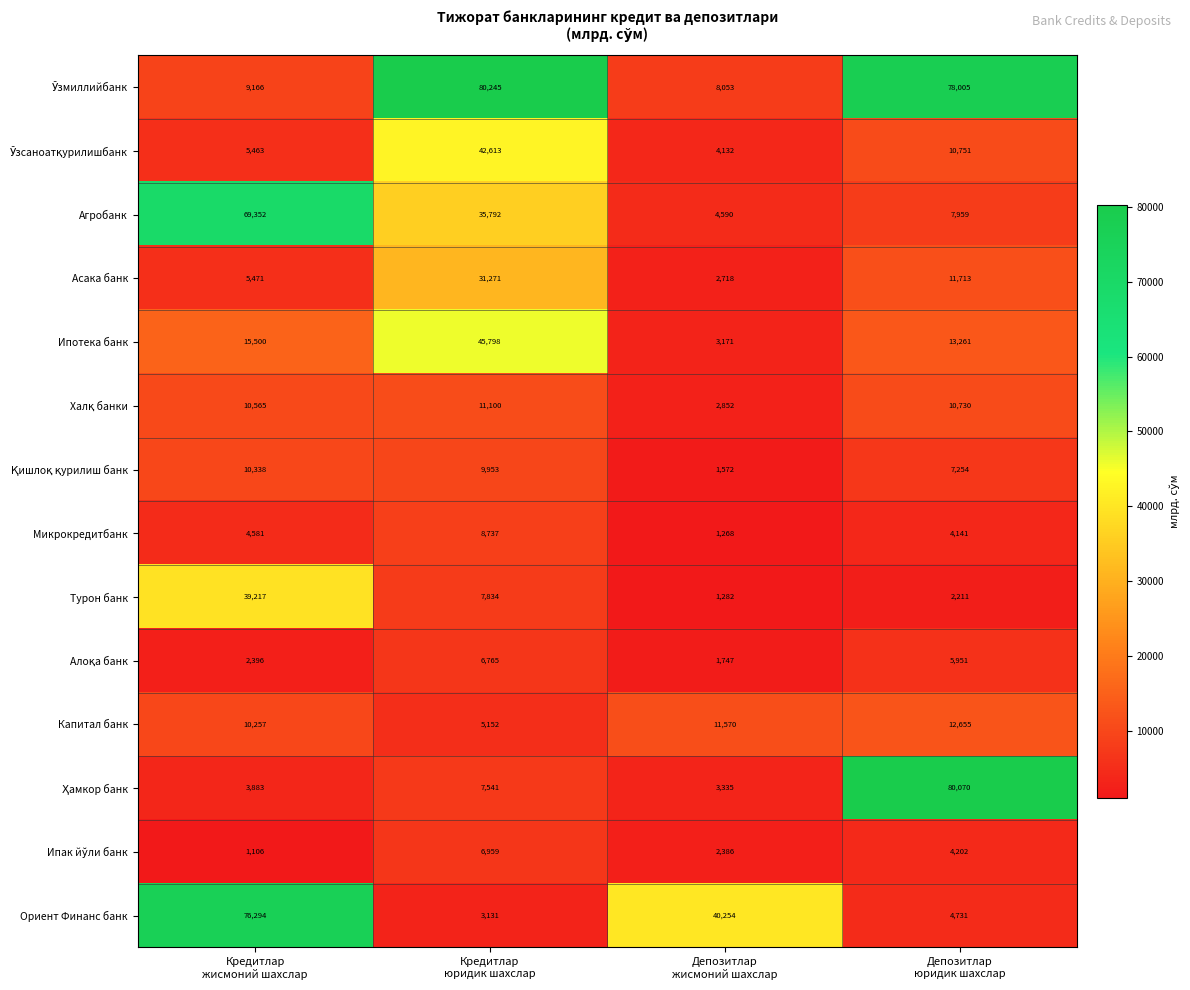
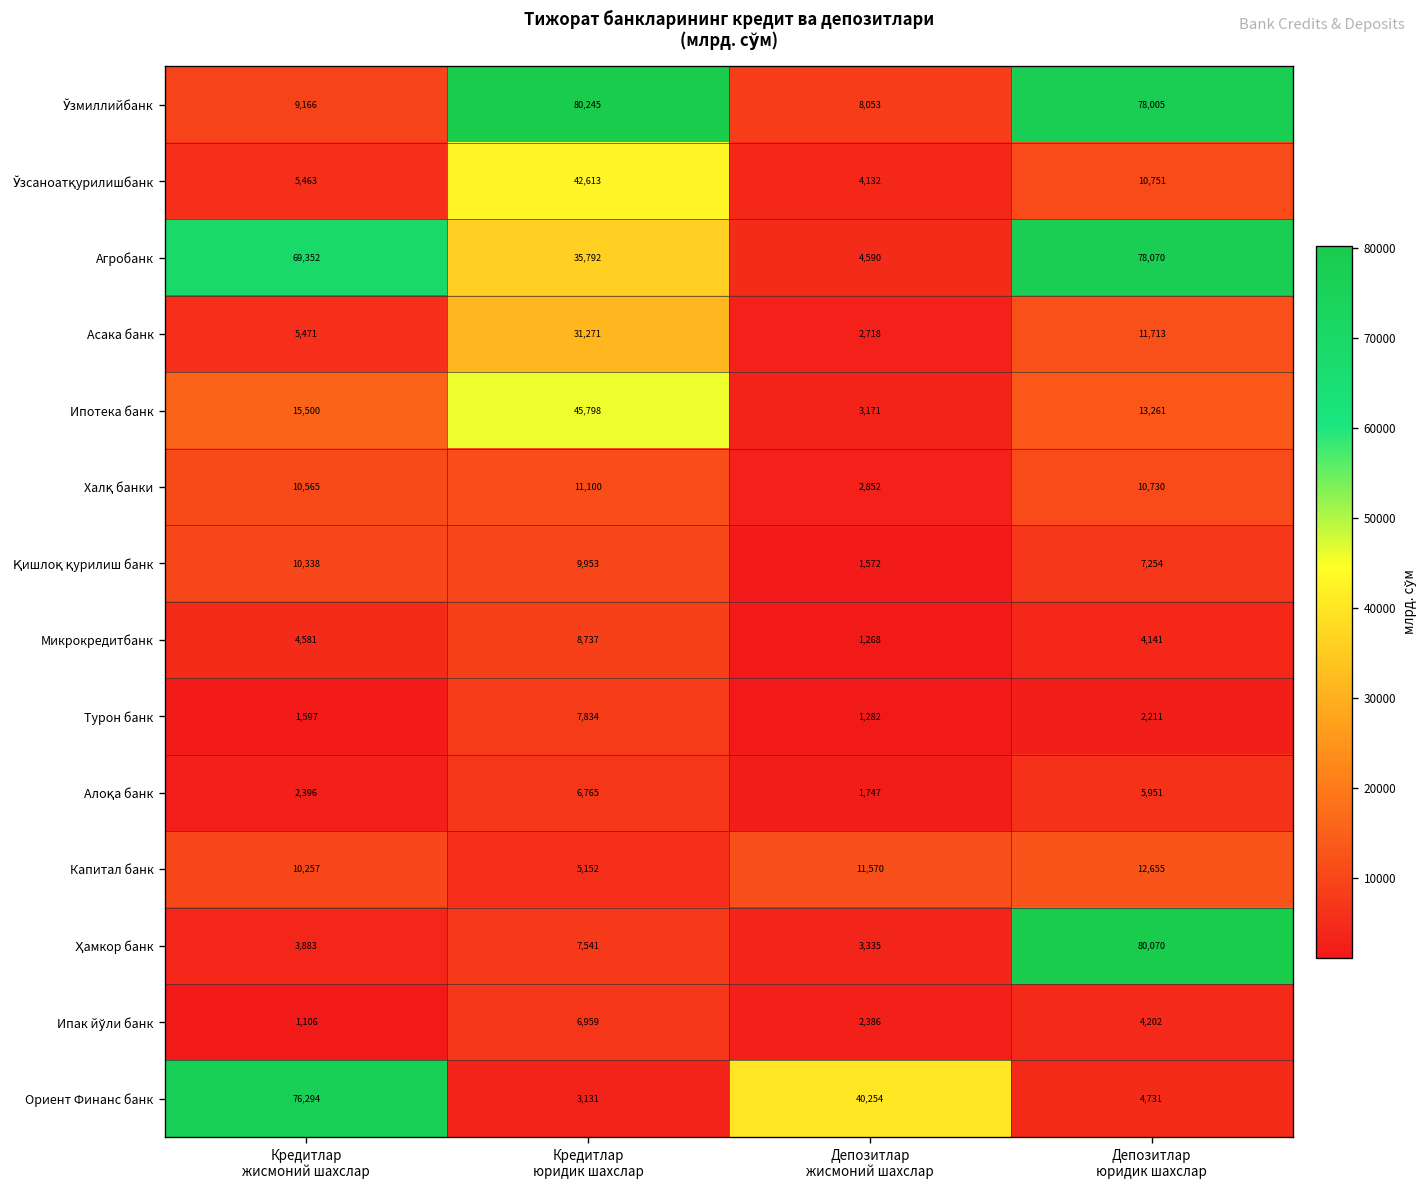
Агробанк, Депозитлар юридик шахслар: 7,959 -> 78,070
Турон банк, Кредитлар жисмоний шахслар: 39,217 -> 1,597
